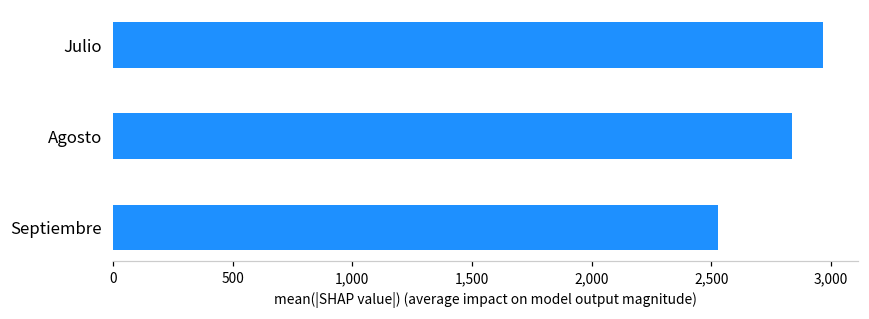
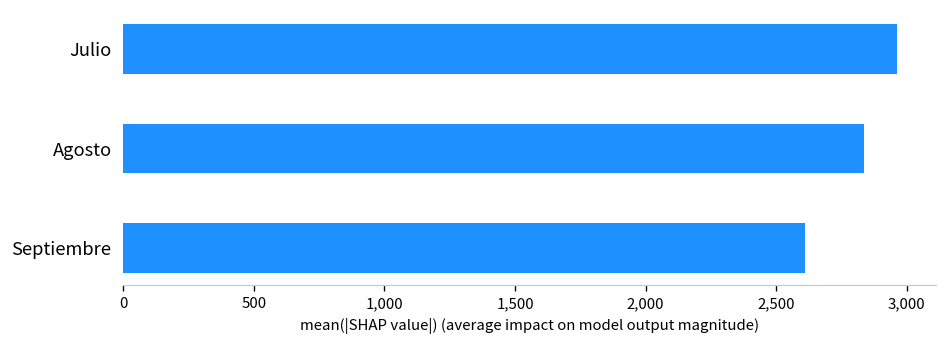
Septiembre: 2,530 -> 2,610
